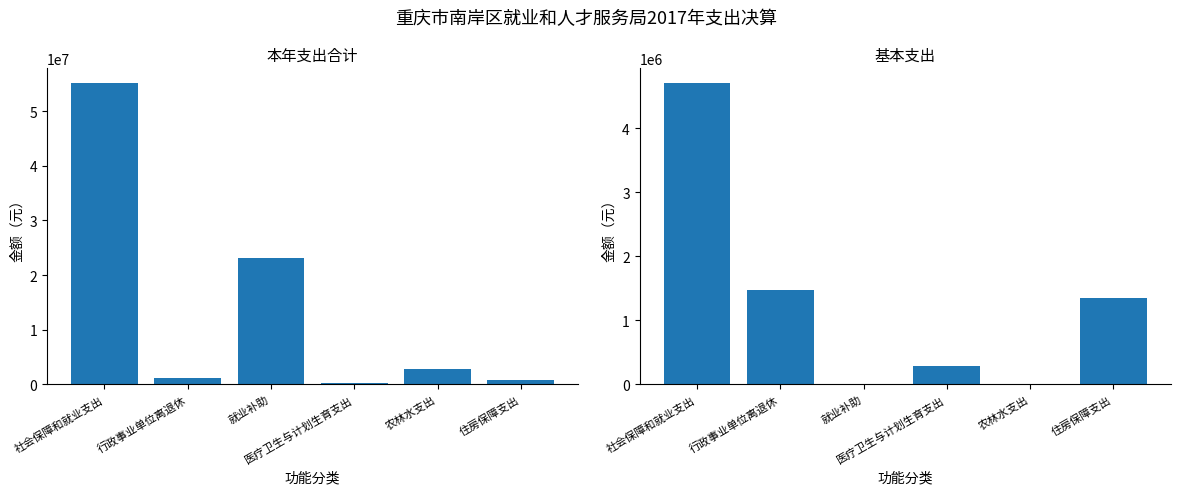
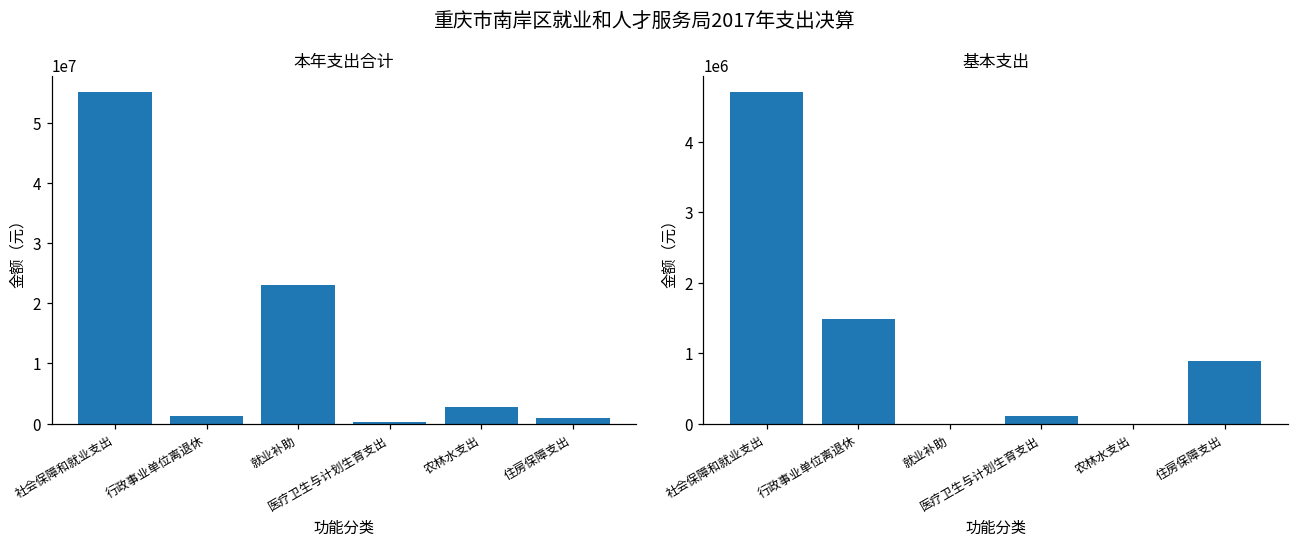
基本支出, 医疗卫生与计划生育支出: 300000 -> 100000
基本支出, 住房保障支出: 1400000 -> 900000
